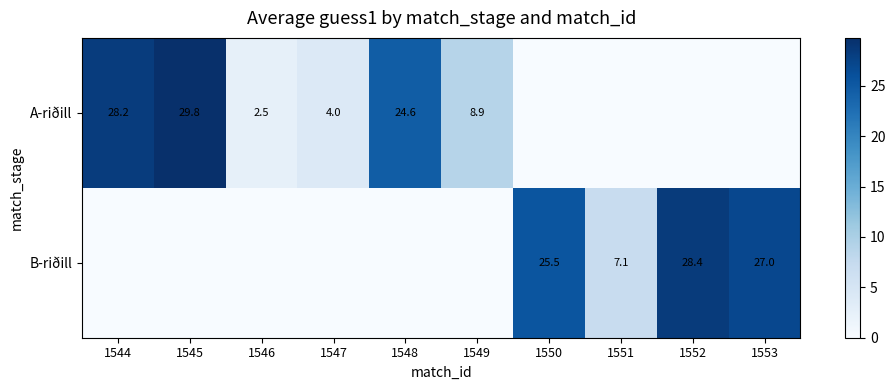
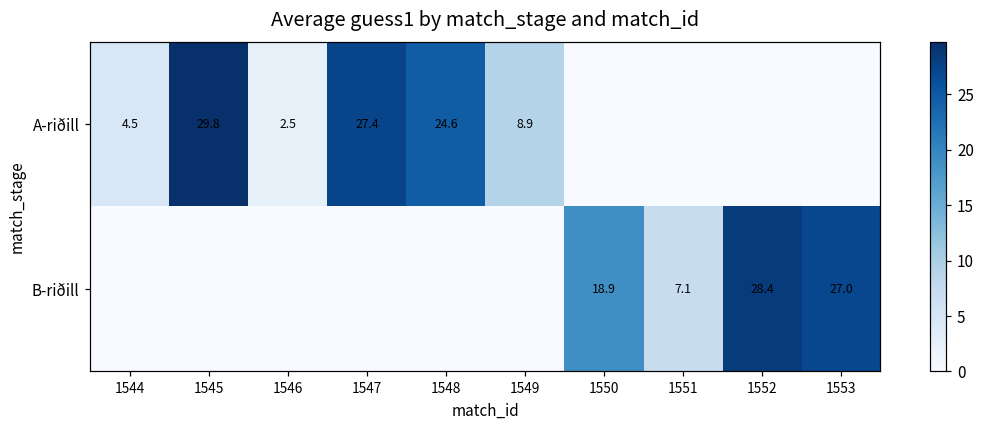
A-riðill, 1544: 28.2 -> 4.5
A-riðill, 1547: 4.0 -> 27.4
B-riðill, 1550: 25.5 -> 18.9
